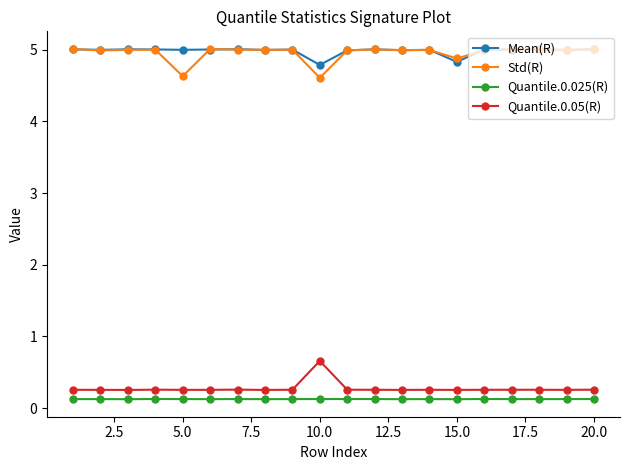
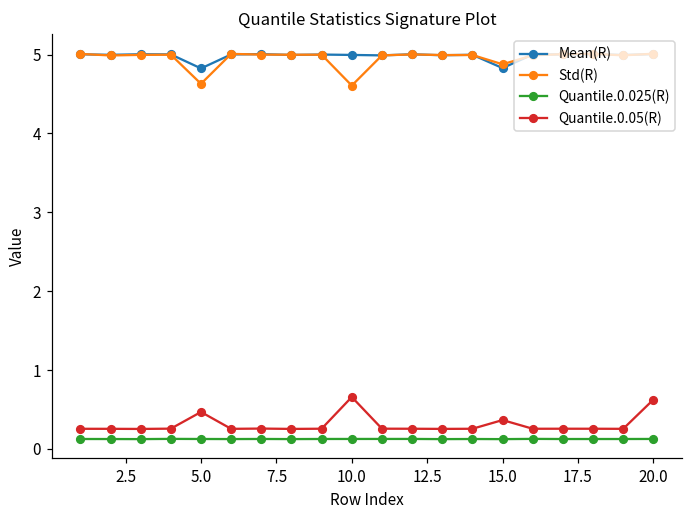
Mean(R), 5.0: 5.0 -> 4.8
Quantile.0.05(R), 5.0: 0.3 -> 0.5
Mean(R), 10.0: 4.8 -> 5.0
Quantile.0.05(R), 15.0: 0.3 -> 0.4
Quantile.0.05(R), 20.0: 0.3 -> 0.6
